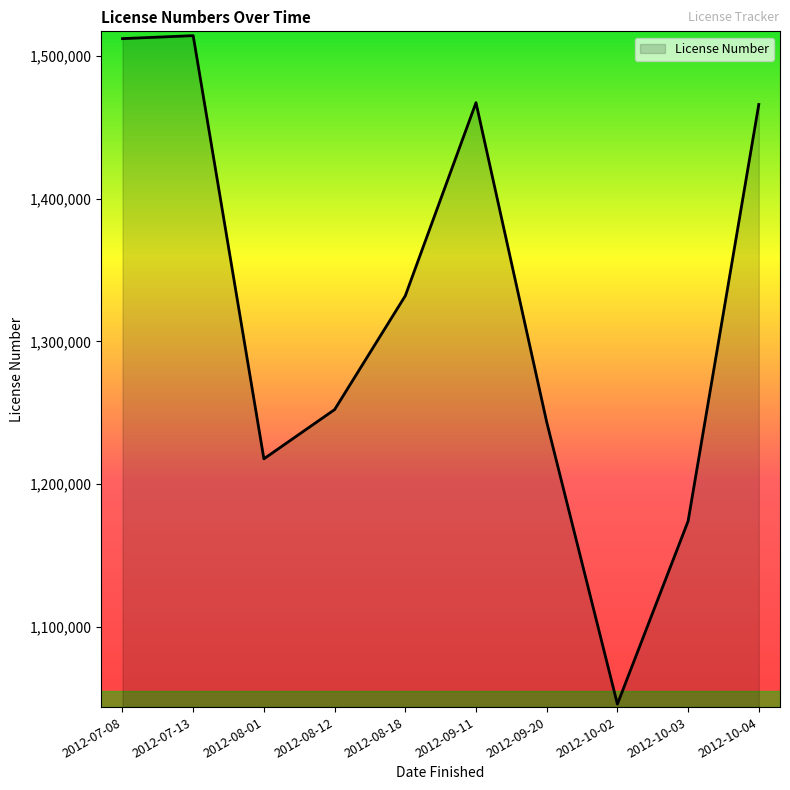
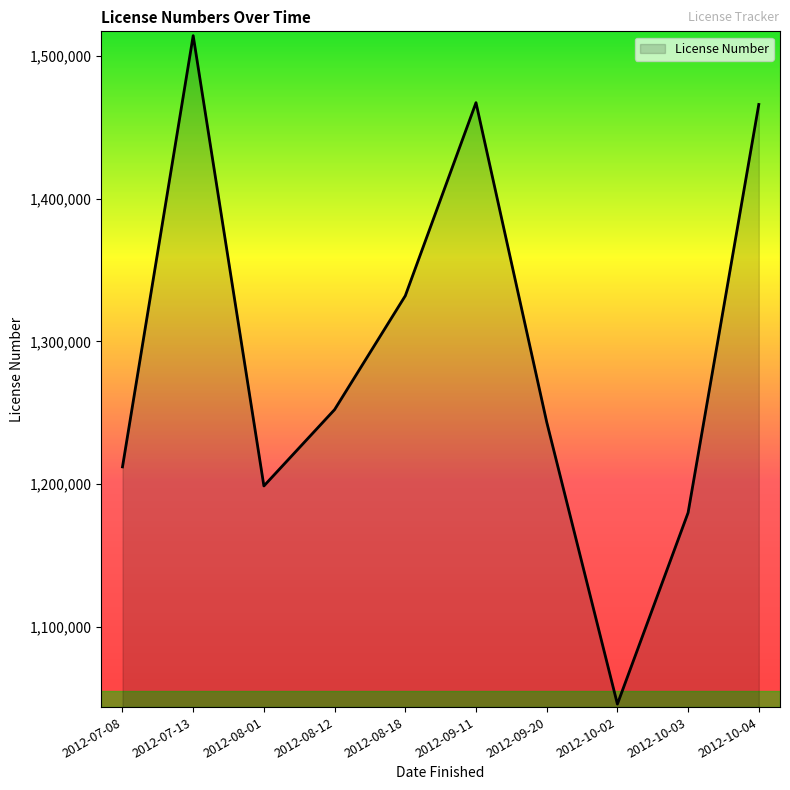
2012-07-08: 1,512,000 -> 1,212,000
2012-08-01: 1,218,000 -> 1,199,000
2012-10-03: 1,174,000 -> 1,180,000
